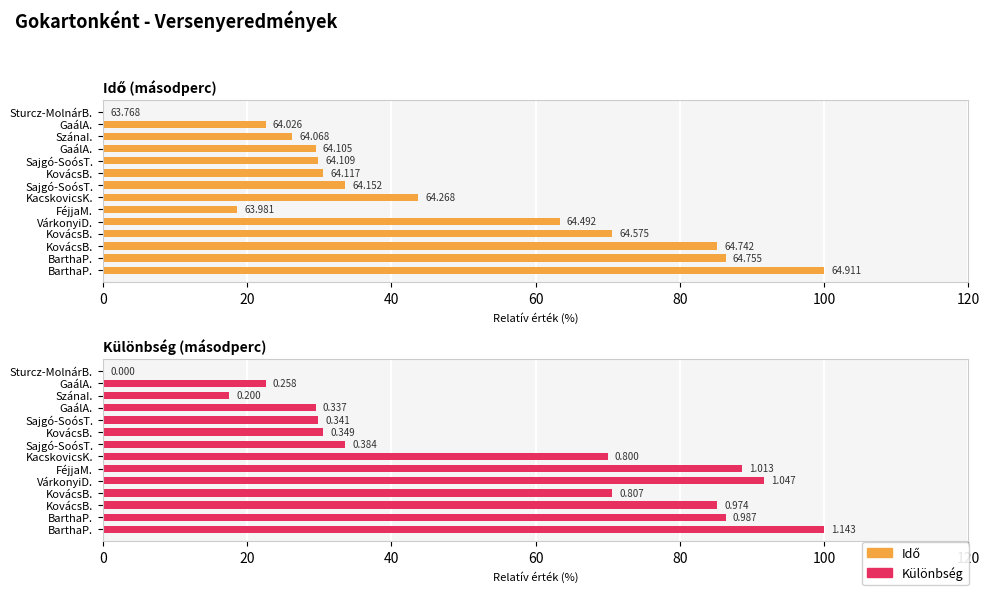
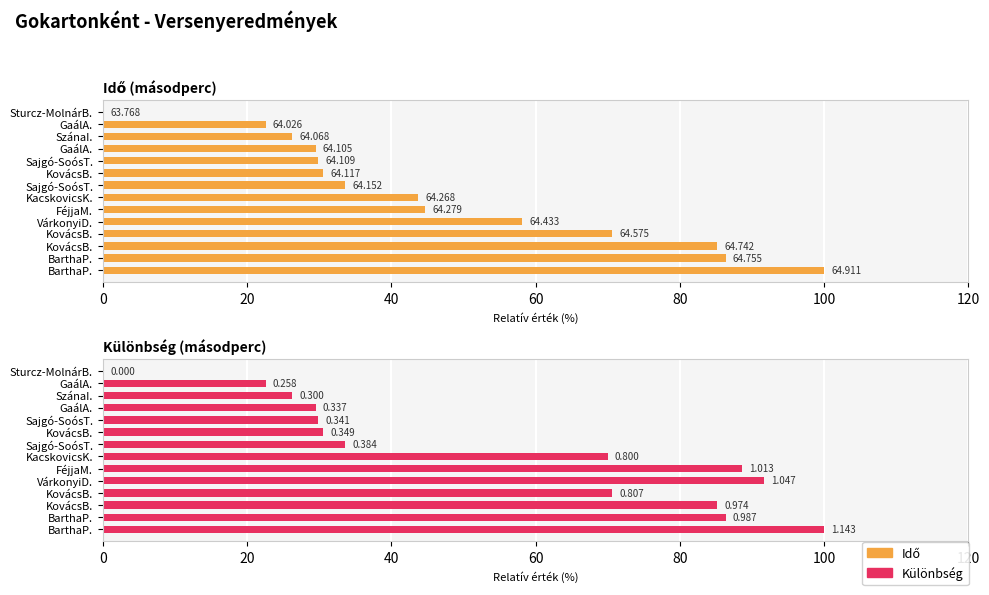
Idő (másodperc), FéjjaM.: 63.981 -> 64.279
Idő (másodperc), VárkonyiD.: 64.492 -> 64.433
Különbség (másodperc), SzánaI.: 0.200 -> 0.300
